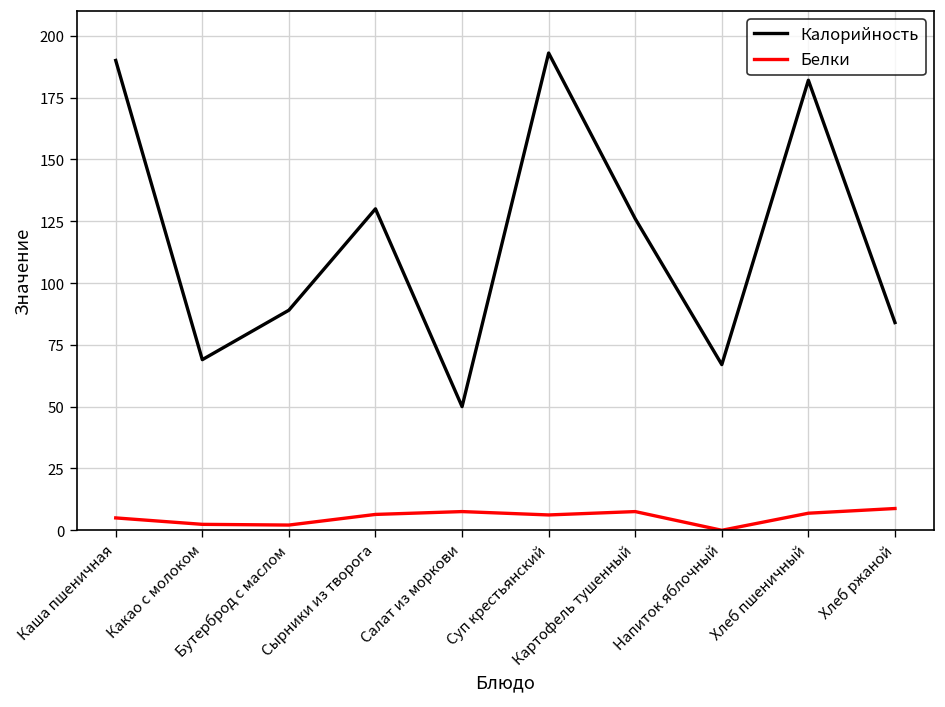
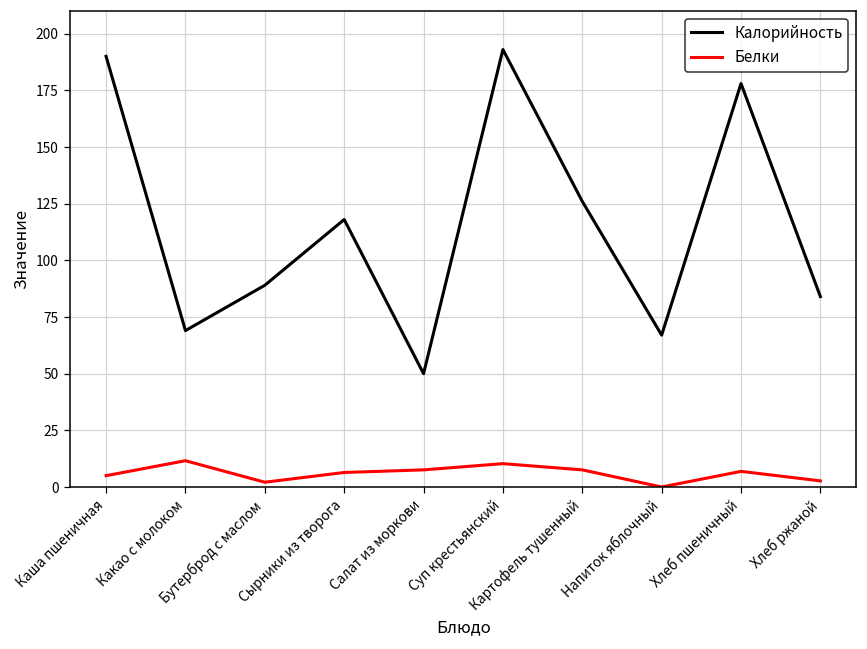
Белки, Какао с молоком: 2 -> 12
Калорийность, Сырники из творога: 130 -> 118
Белки, Суп крестьянский: 6 -> 10
Калорийность, Хлеб пшеничный: 182 -> 178
Белки, Хлеб ржаной: 9 -> 3
